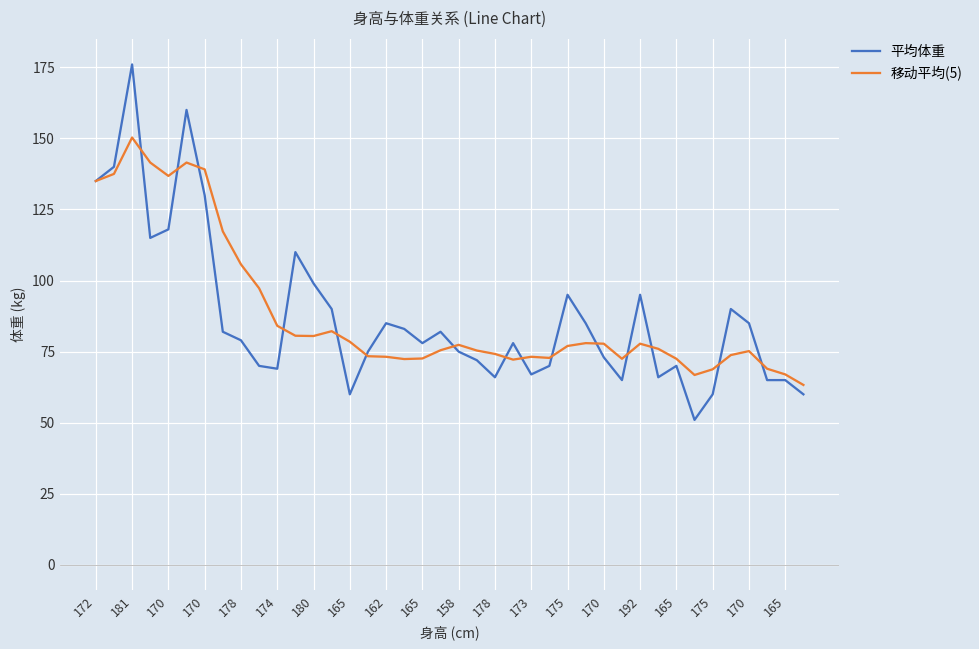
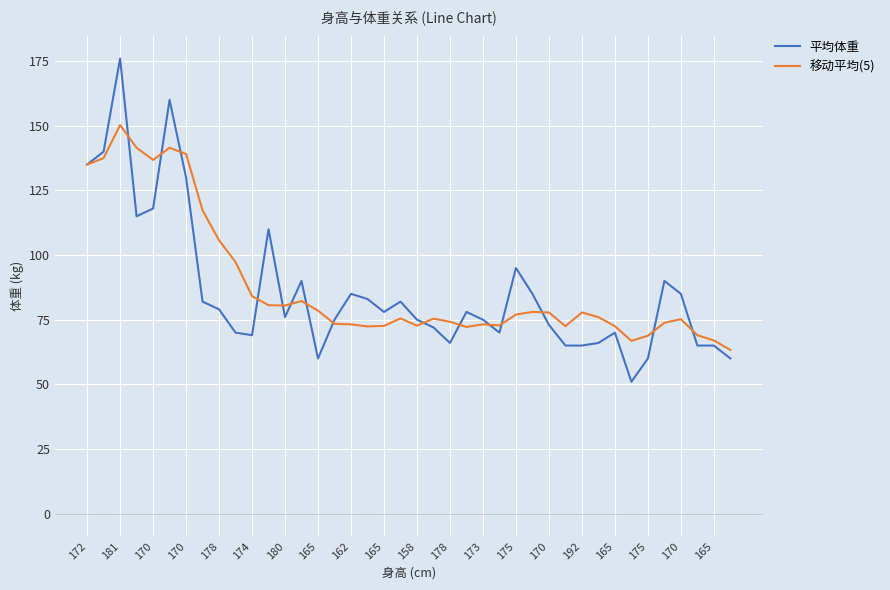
平均体重, 180: 99 -> 76
移动平均(5), 158: 77 -> 73
平均体重, 173: 67 -> 75
平均体重, 192: 95 -> 65
